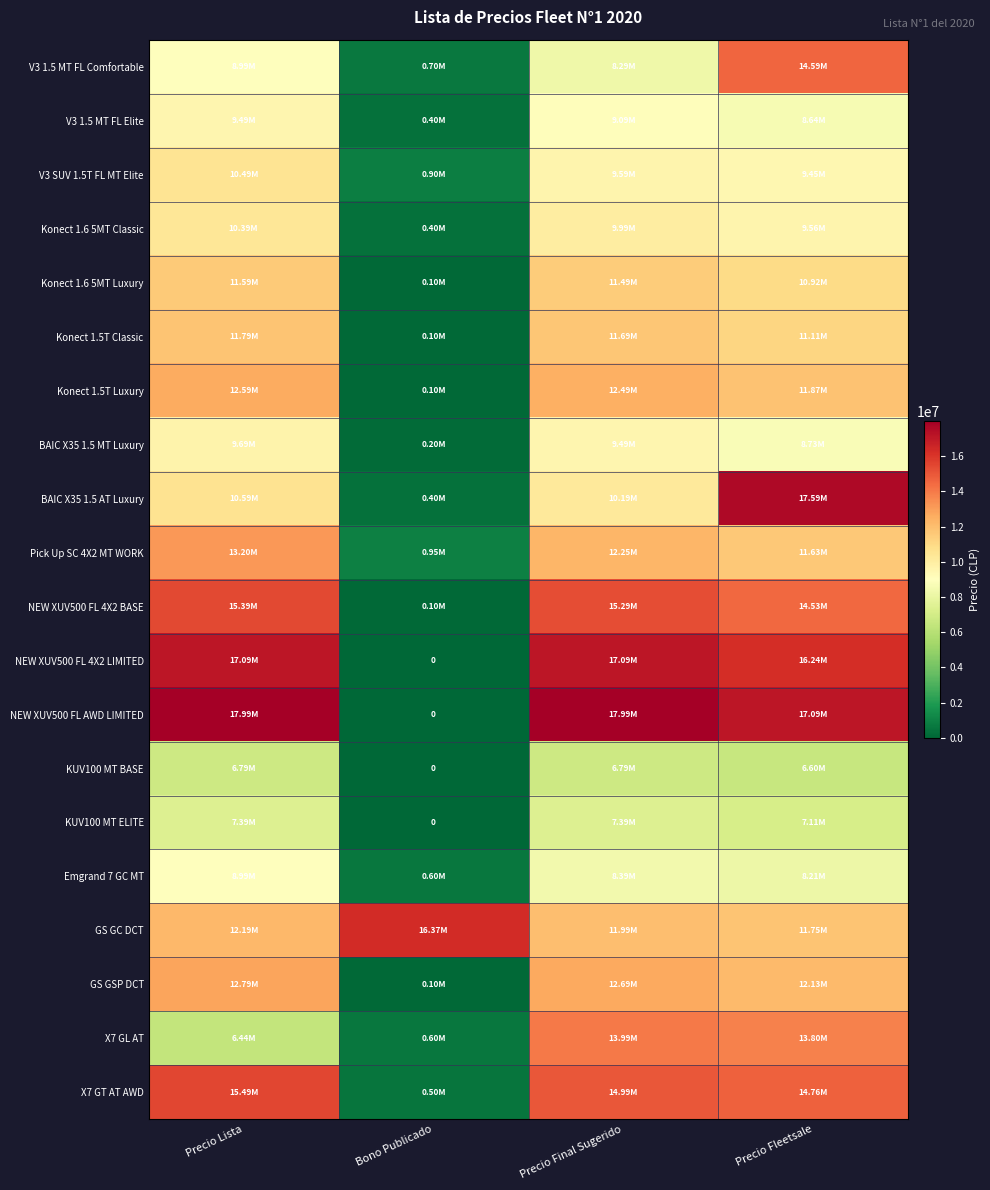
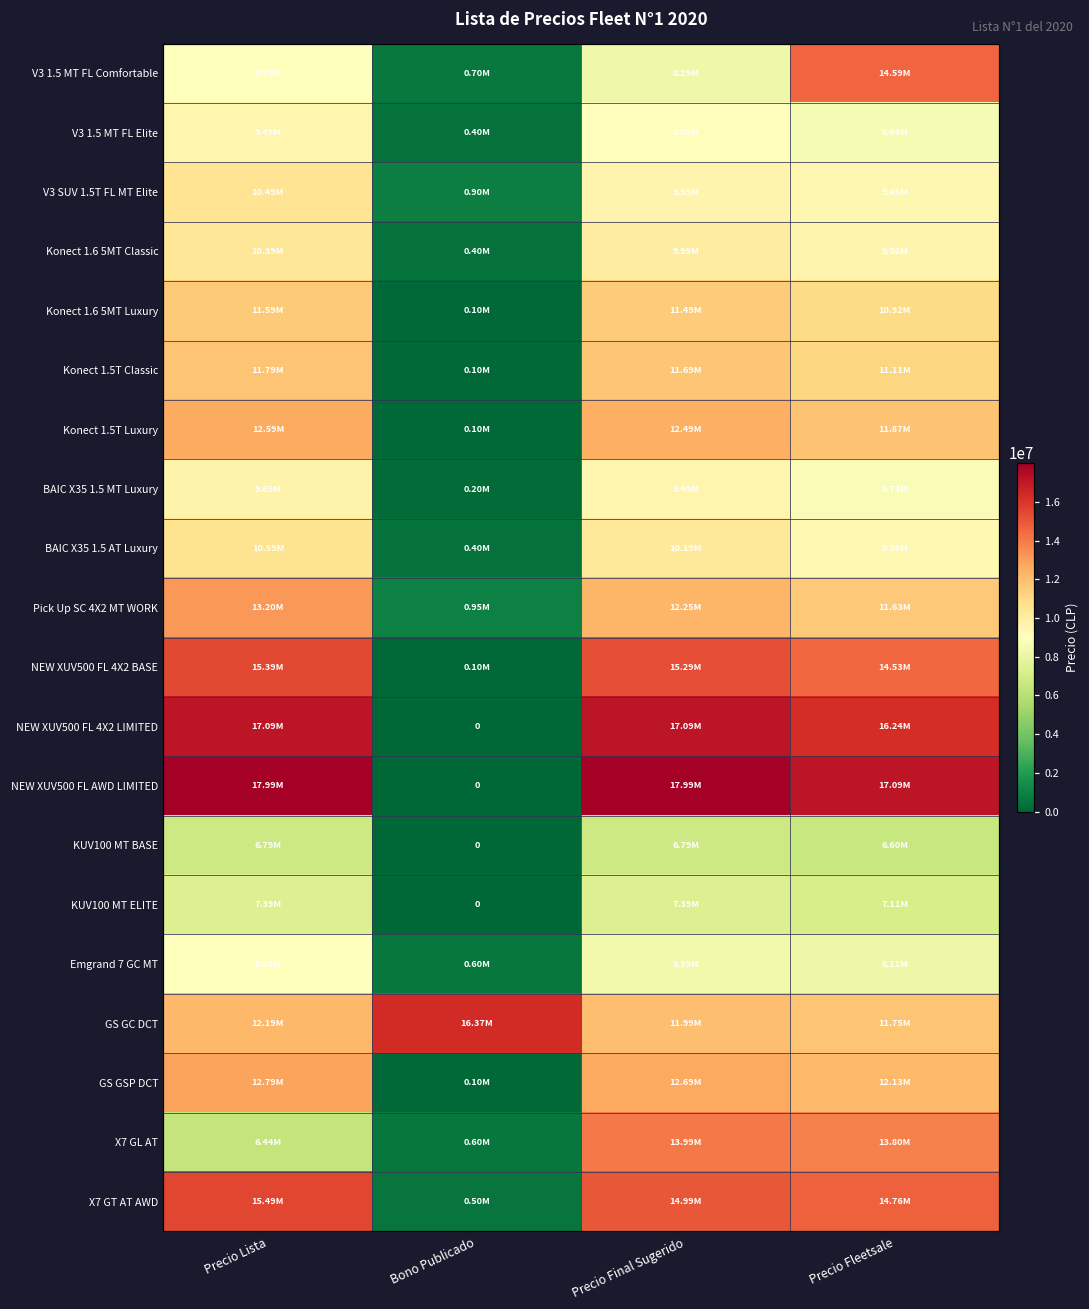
BAIC X35 1.5 AT Luxury, Precio Fleetsale: 17.59M -> 9.38M
